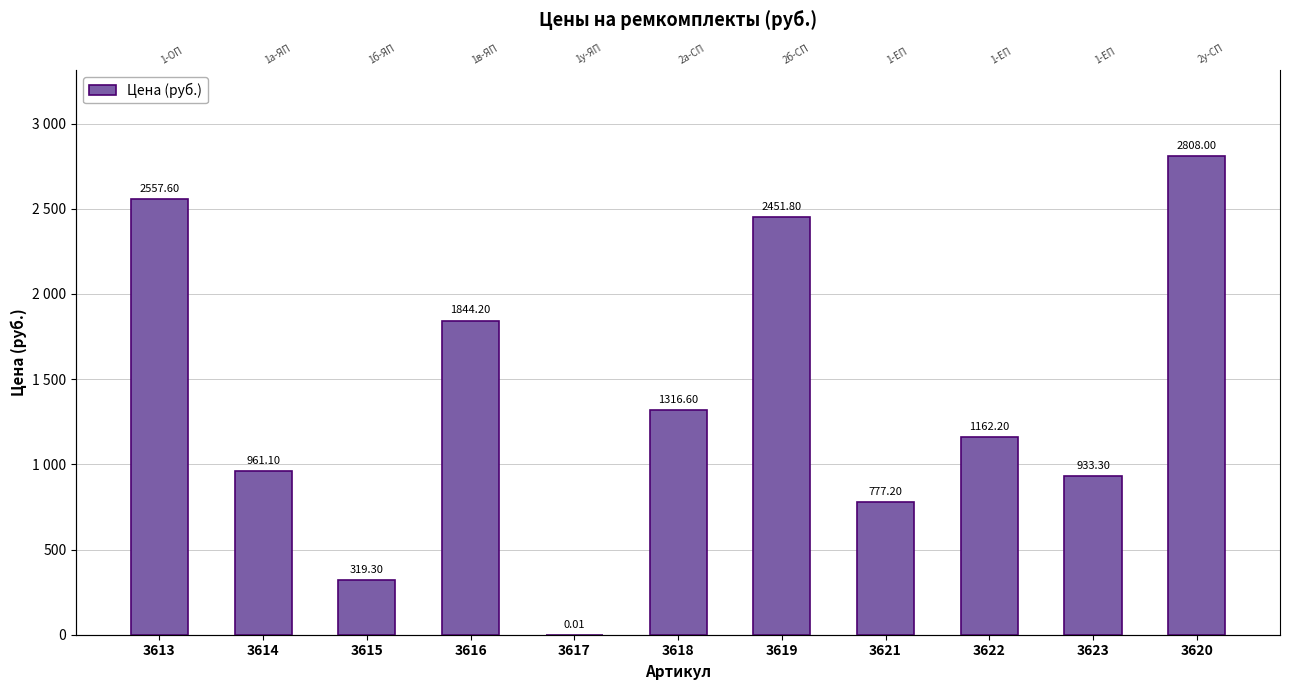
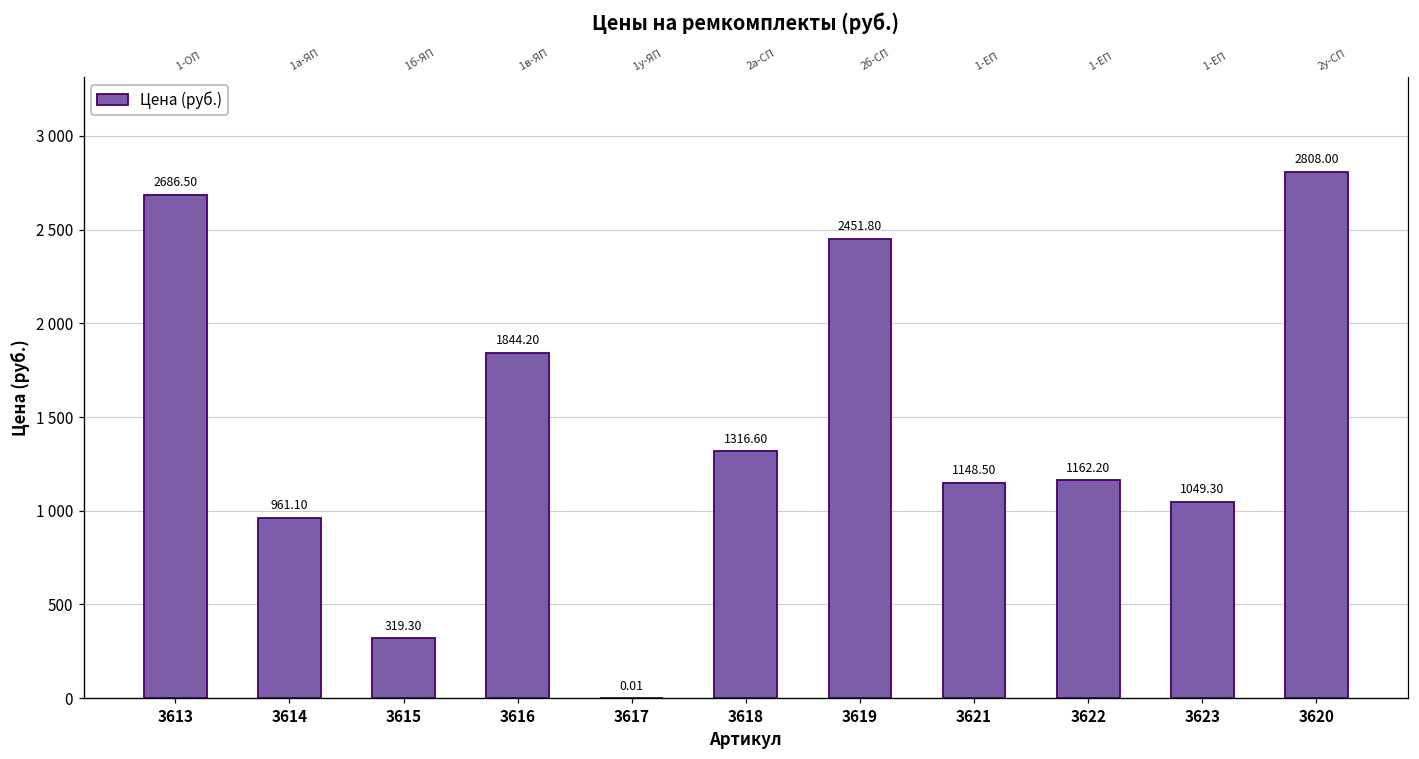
3613: 2557.60 -> 2686.50
3621: 777.20 -> 1148.50
3623: 933.30 -> 1049.30
